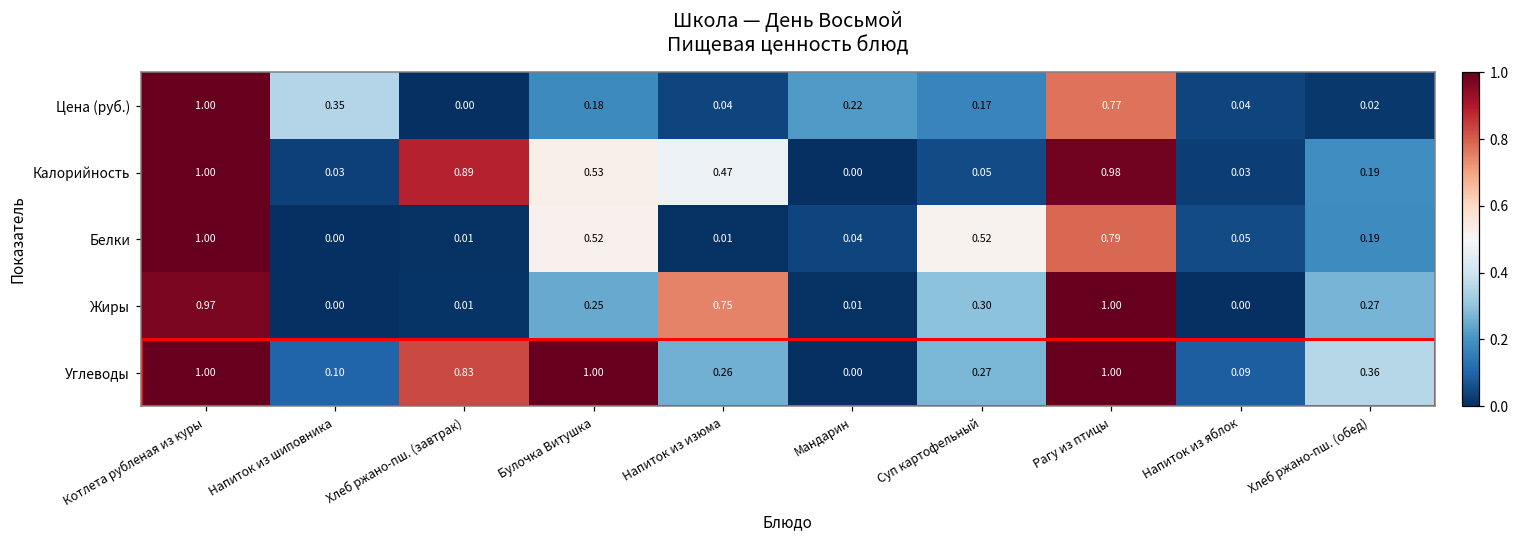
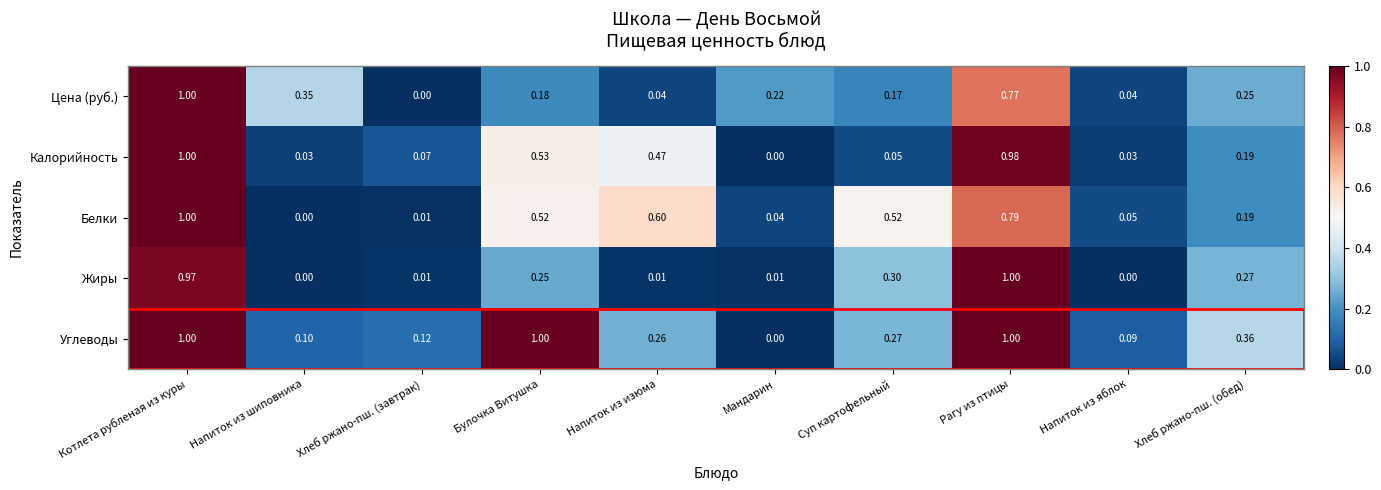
Цена (руб.), Хлеб ржано-пш. (обед): 0.02 -> 0.25
Калорийность, Хлеб ржано-пш. (завтрак): 0.89 -> 0.07
Белки, Напиток из изюма: 0.01 -> 0.60
Жиры, Напиток из изюма: 0.75 -> 0.01
Углеводы, Хлеб ржано-пш. (завтрак): 0.83 -> 0.12
